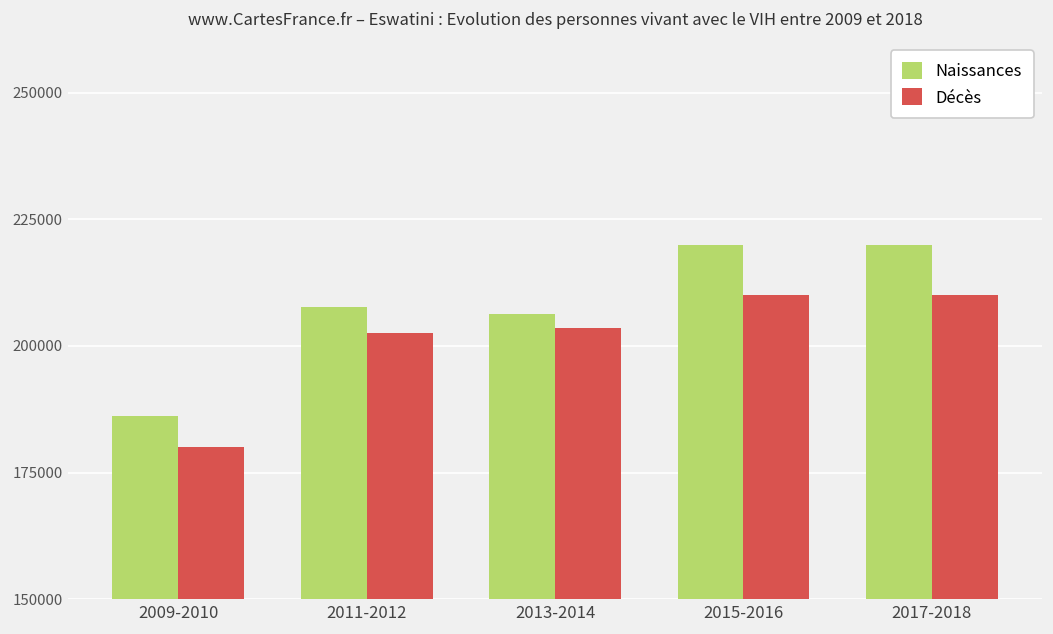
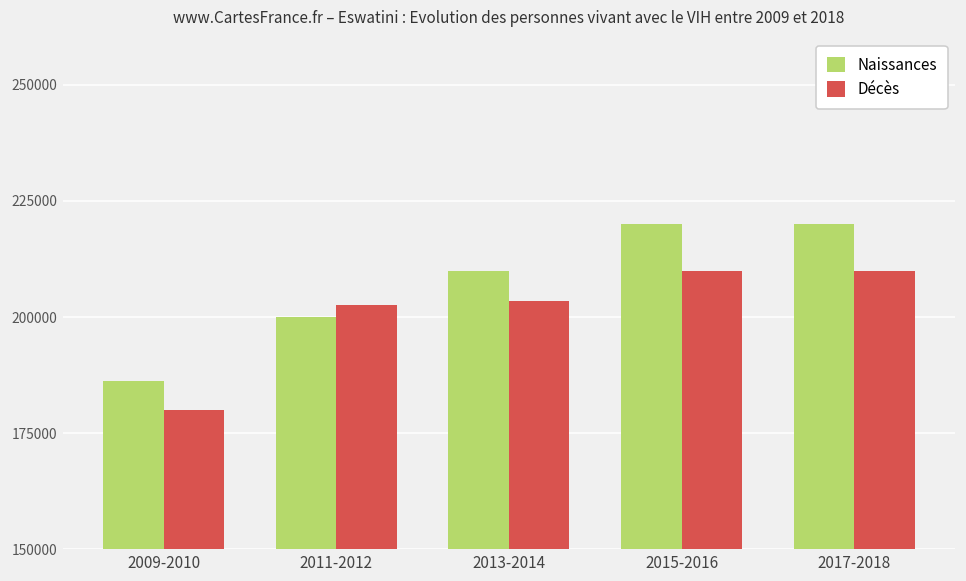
Naissances, 2011-2012: 208000 -> 200000
Naissances, 2013-2014: 206000 -> 210000
